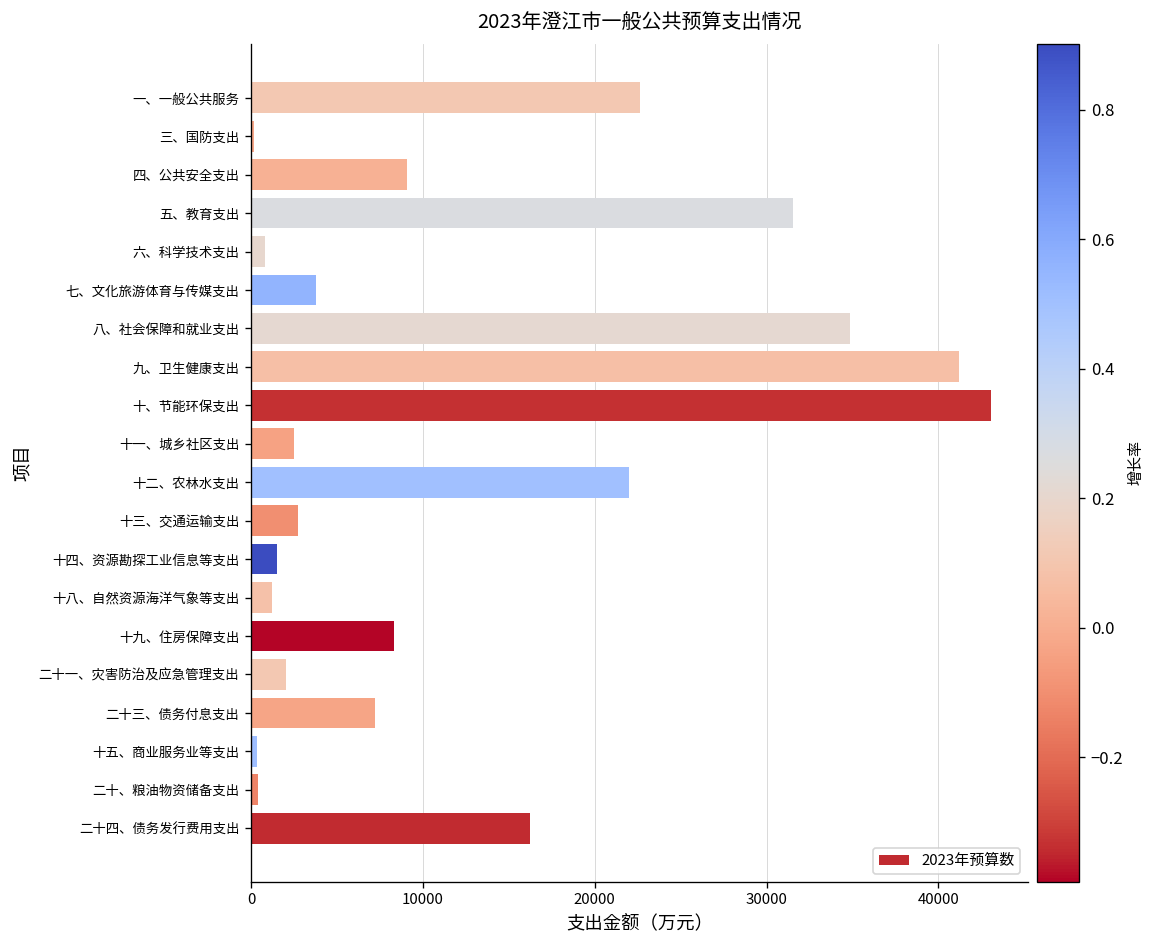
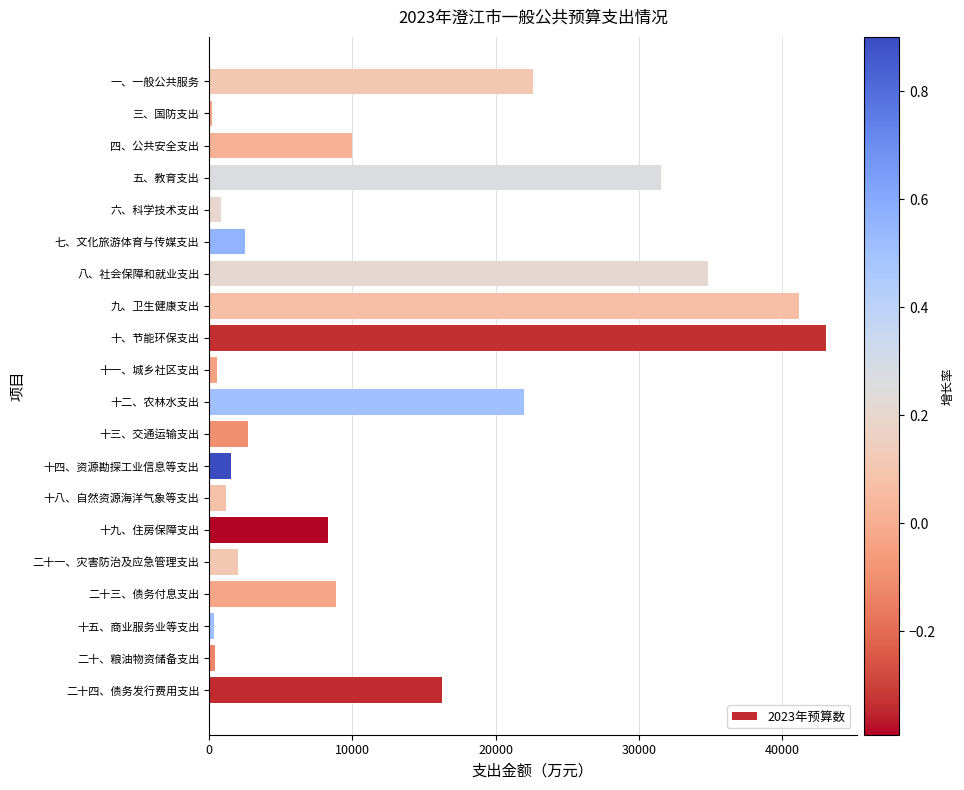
四、公共安全支出: 9100 -> 10000
七、文化旅游体育与传媒支出: 3800 -> 2500
十一、城乡社区支出: 2500 -> 500
二十三、债务付息支出: 7200 -> 8900
